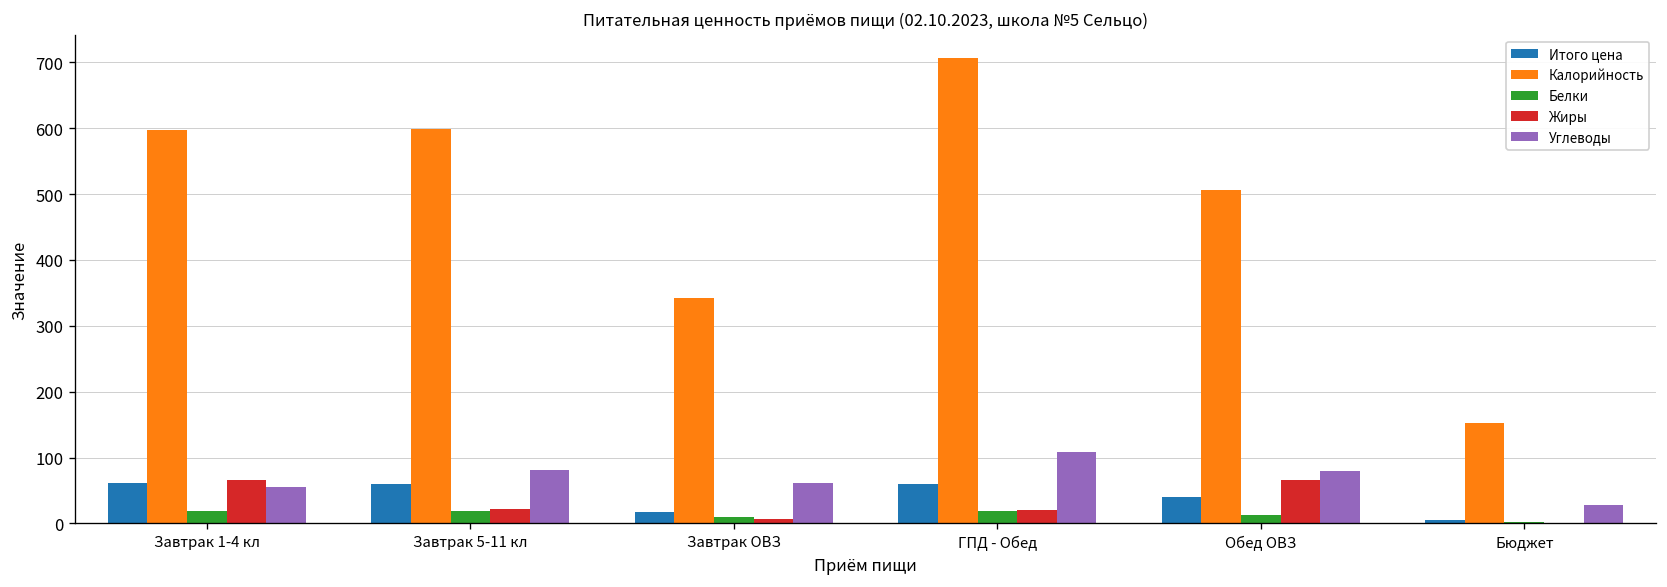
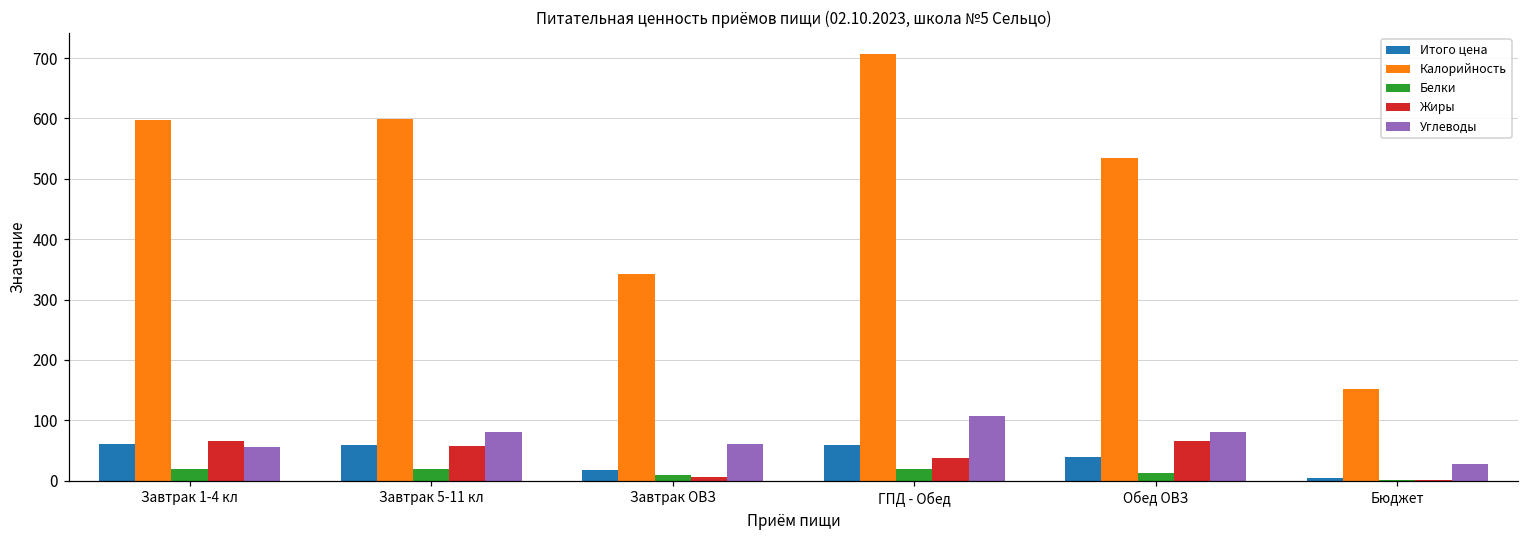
Жиры, Завтрак 5-11 кл: 20 -> 60
Жиры, ГПД - Обед: 20 -> 40
Калорийность, Обед ОВЗ: 510 -> 530
